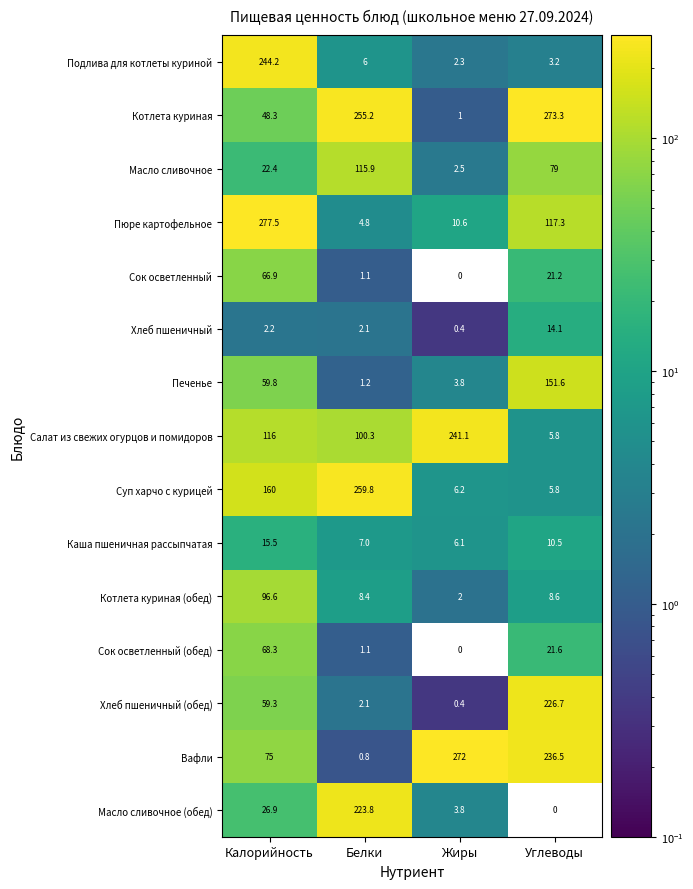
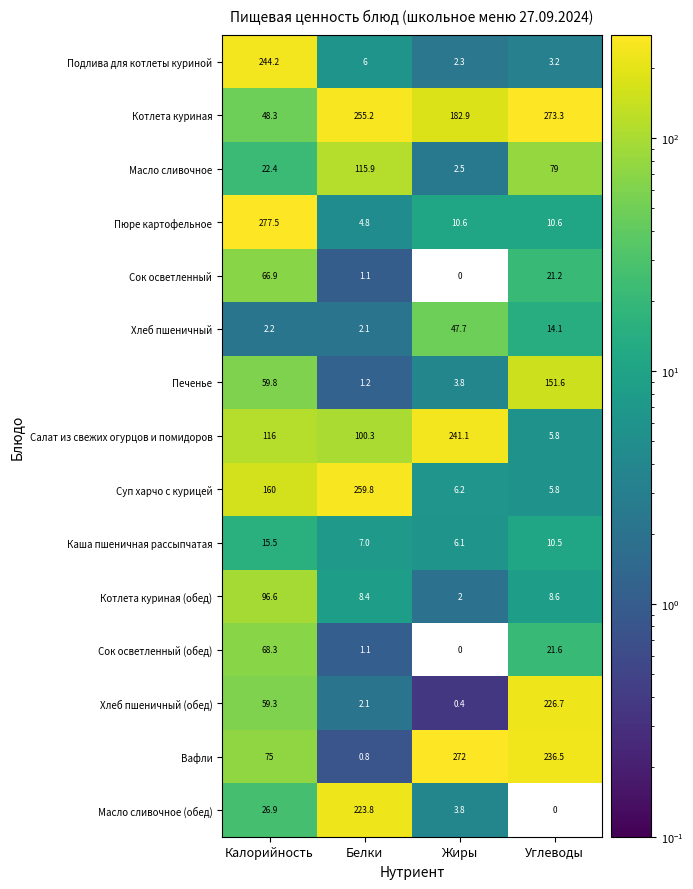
Котлета куриная, Жиры: 1 -> 182.9
Пюре картофельное, Углеводы: 117.3 -> 10.6
Хлеб пшеничный, Жиры: 0.4 -> 47.7
